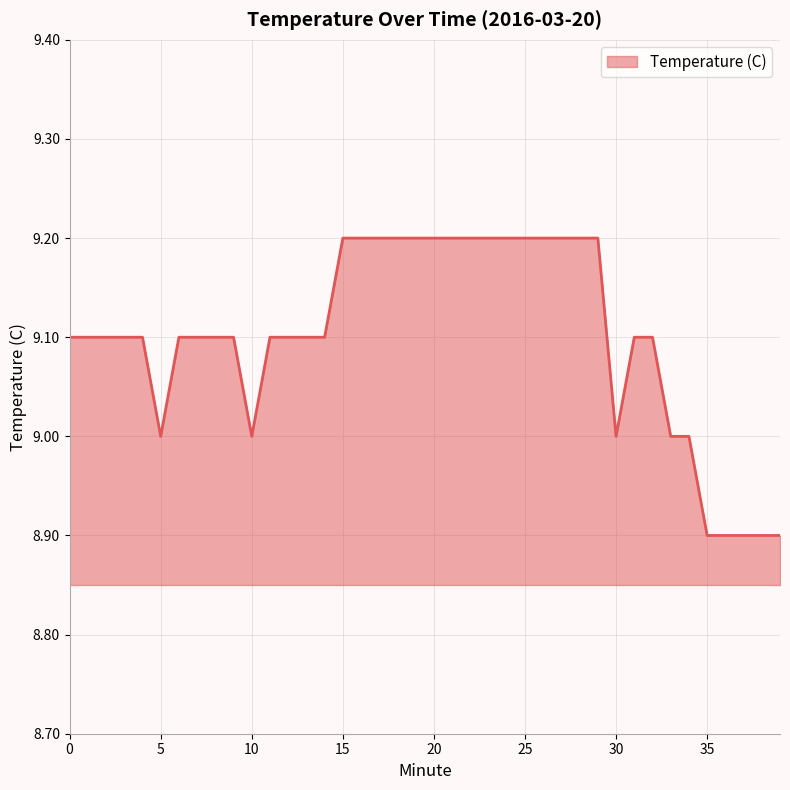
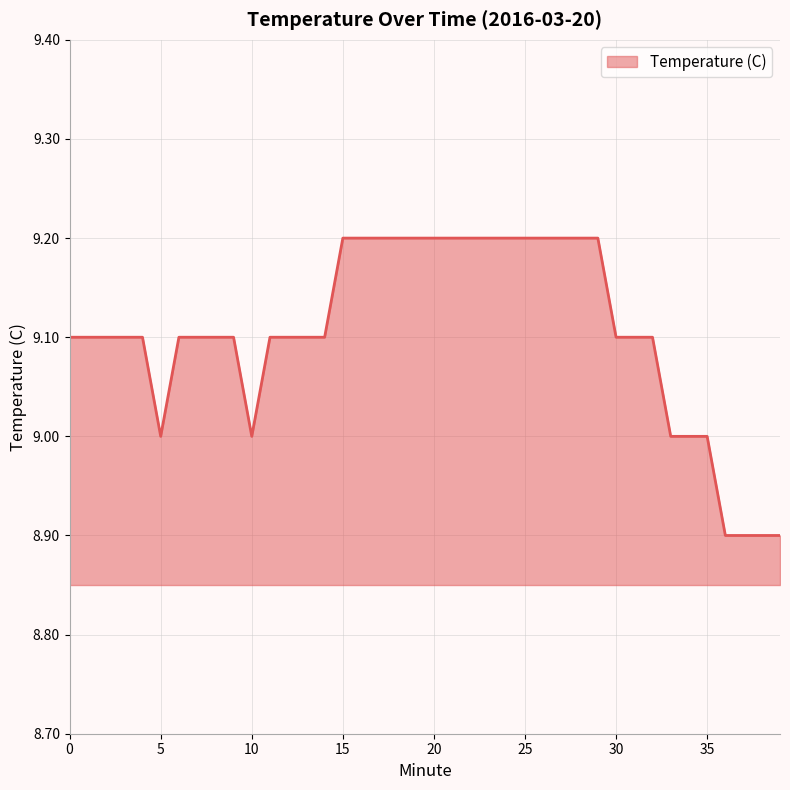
30: 9.0 -> 9.1
35: 8.9 -> 9.0
